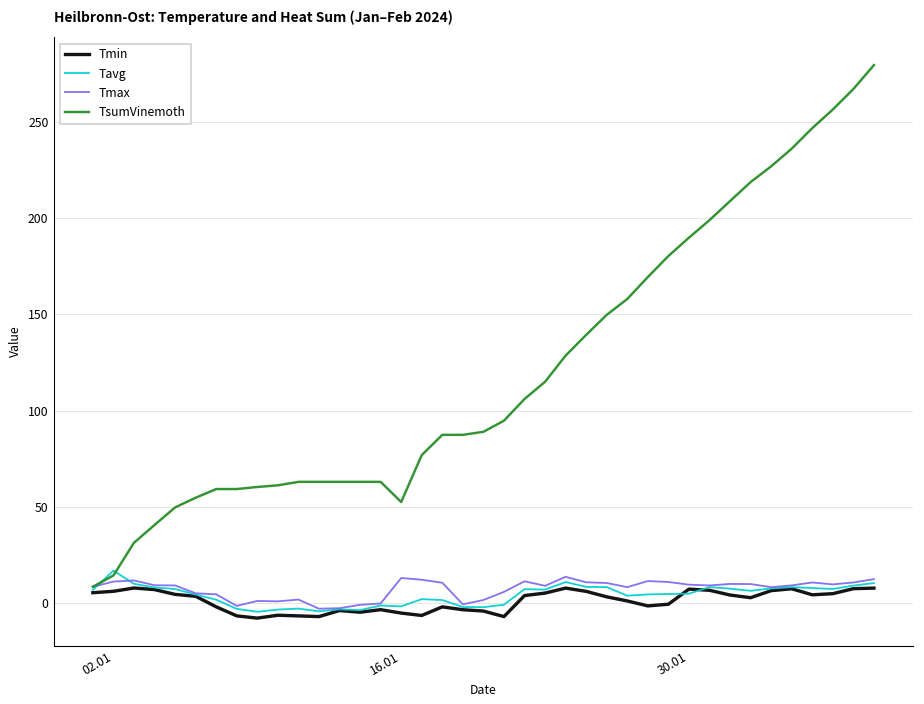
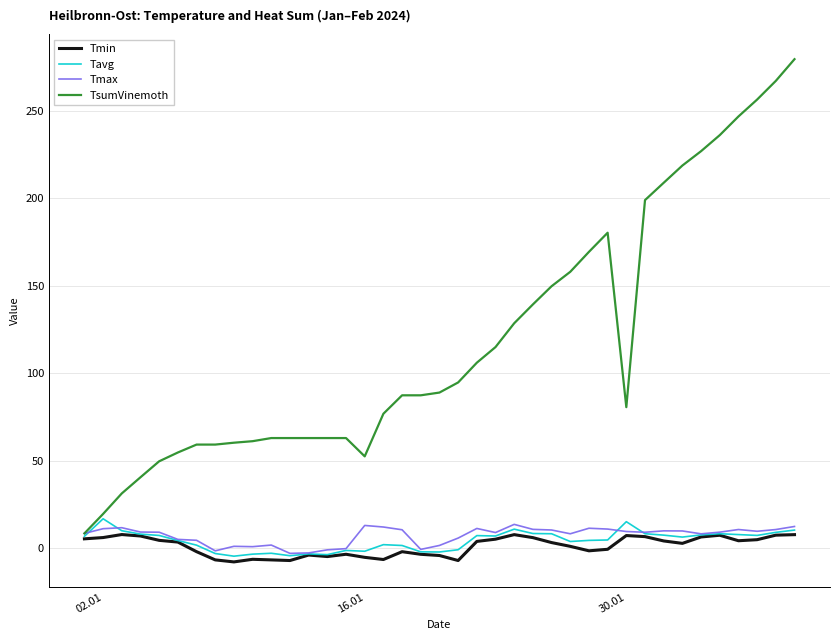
TsumVinemoth, 02.01: 14 -> 20
Tavg, 30.01: 5 -> 15
TsumVinemoth, 30.01: 190 -> 81
